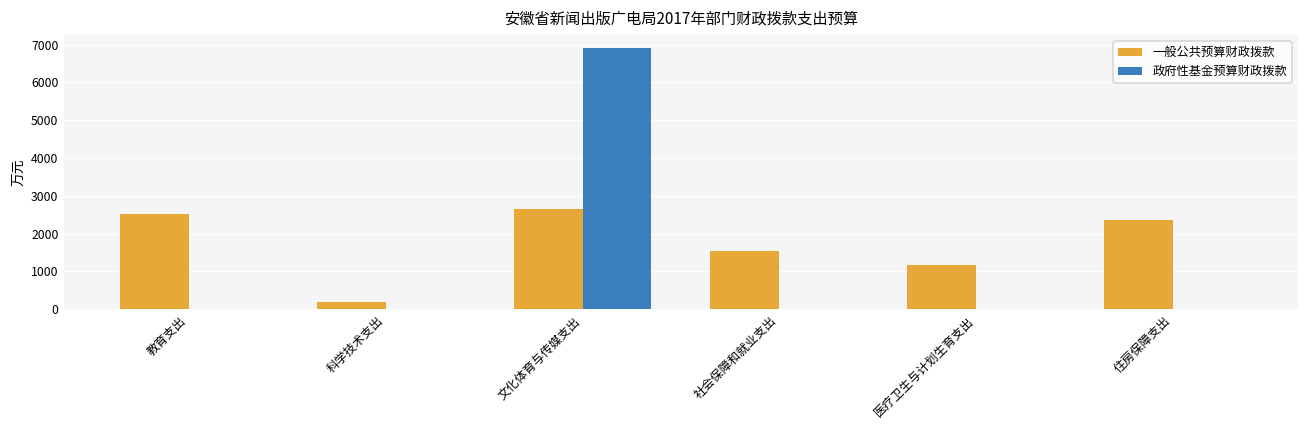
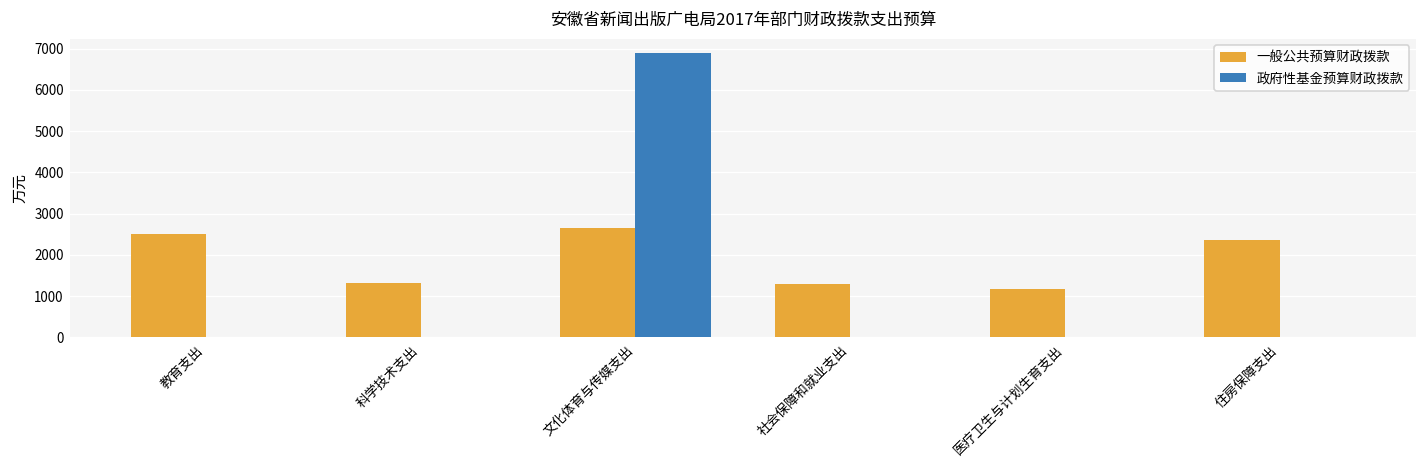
一般公共预算财政拨款, 科学技术支出: 200 -> 1300
一般公共预算财政拨款, 社会保障和就业支出: 1600 -> 1300
